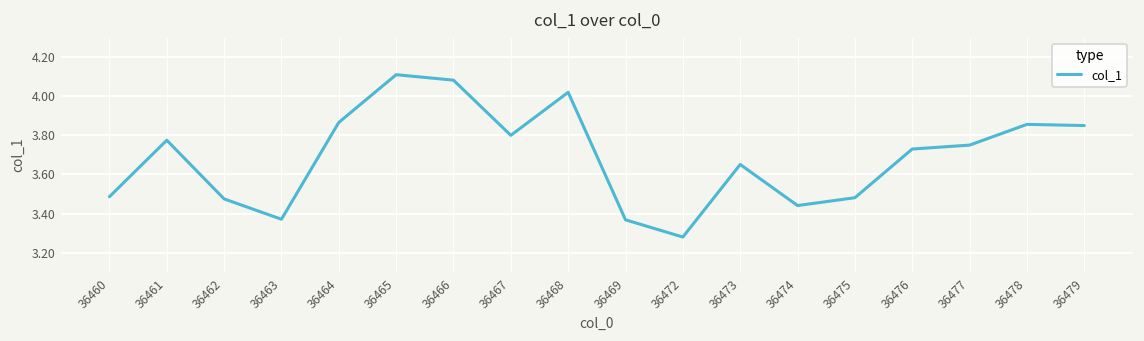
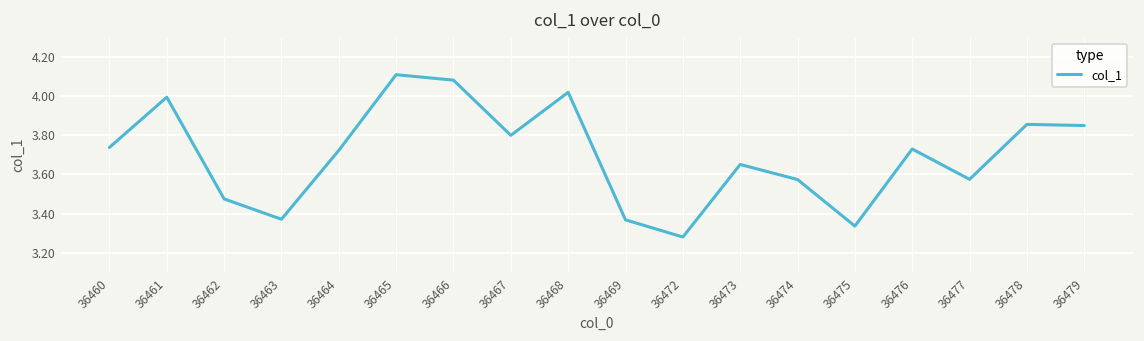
36460: 3.49 -> 3.74
36461: 3.78 -> 4.00
36464: 3.87 -> 3.72
36474: 3.44 -> 3.57
36475: 3.48 -> 3.34
36477: 3.75 -> 3.58
